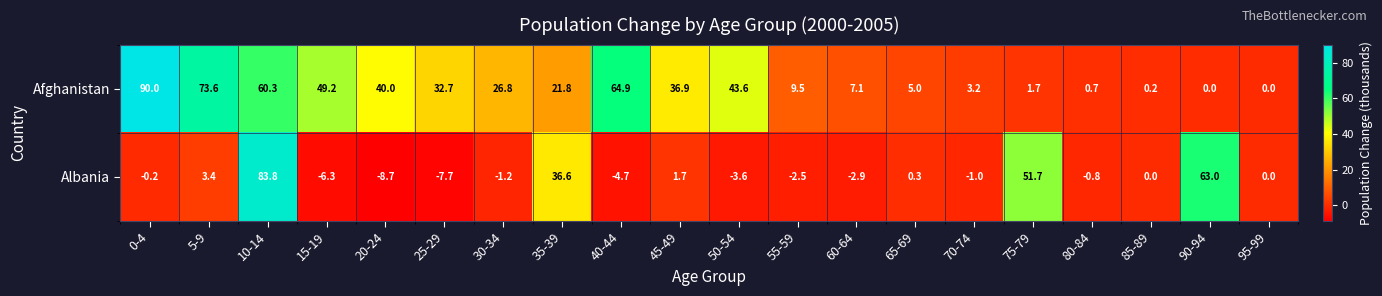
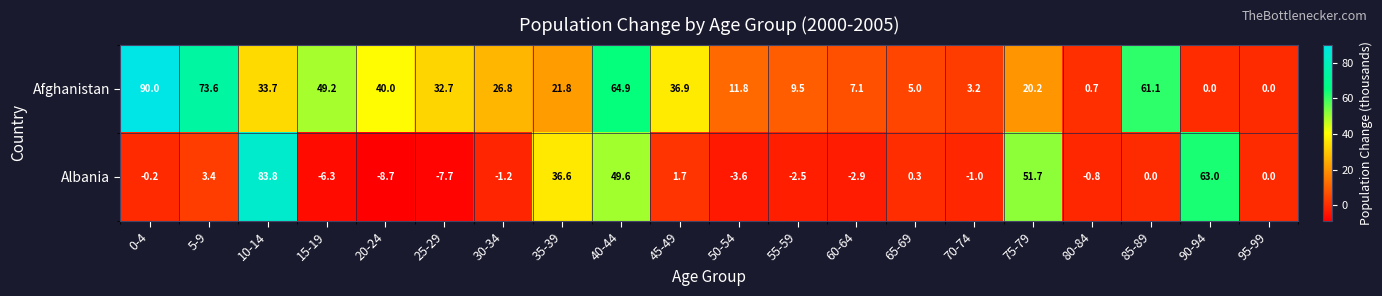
Afghanistan, 10-14: 60.3 -> 33.7
Afghanistan, 50-54: 43.6 -> 11.8
Afghanistan, 75-79: 1.7 -> 20.2
Afghanistan, 85-89: 0.2 -> 61.1
Albania, 40-44: -4.7 -> 49.6
